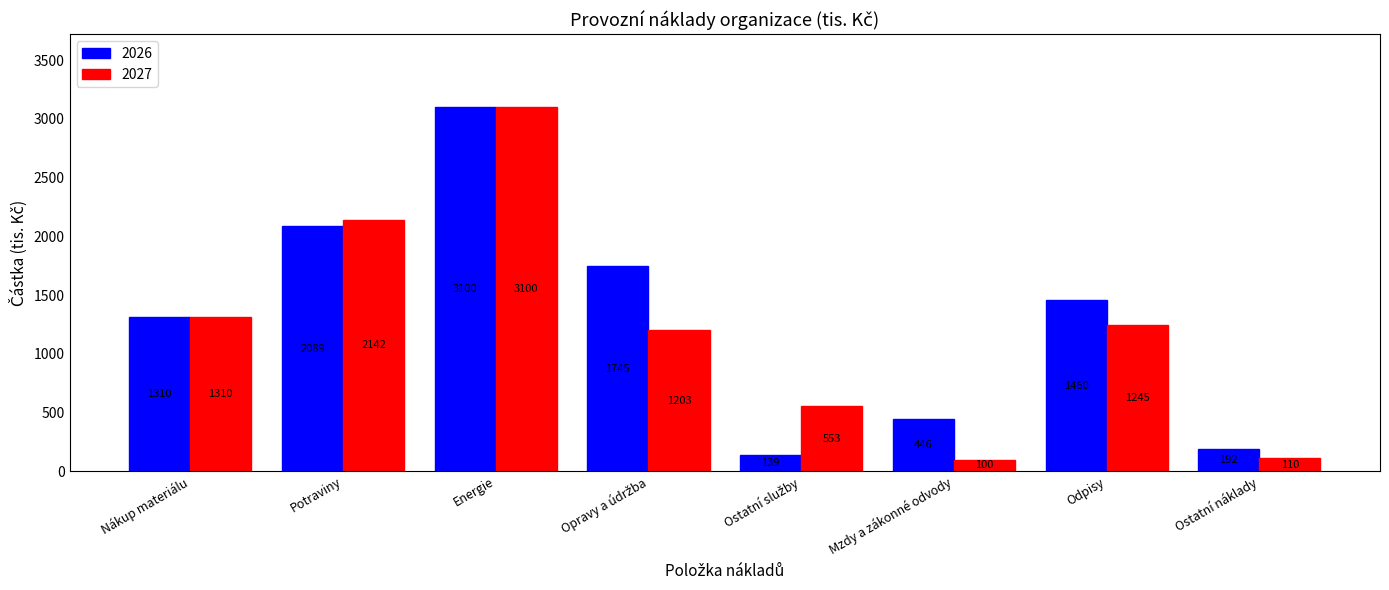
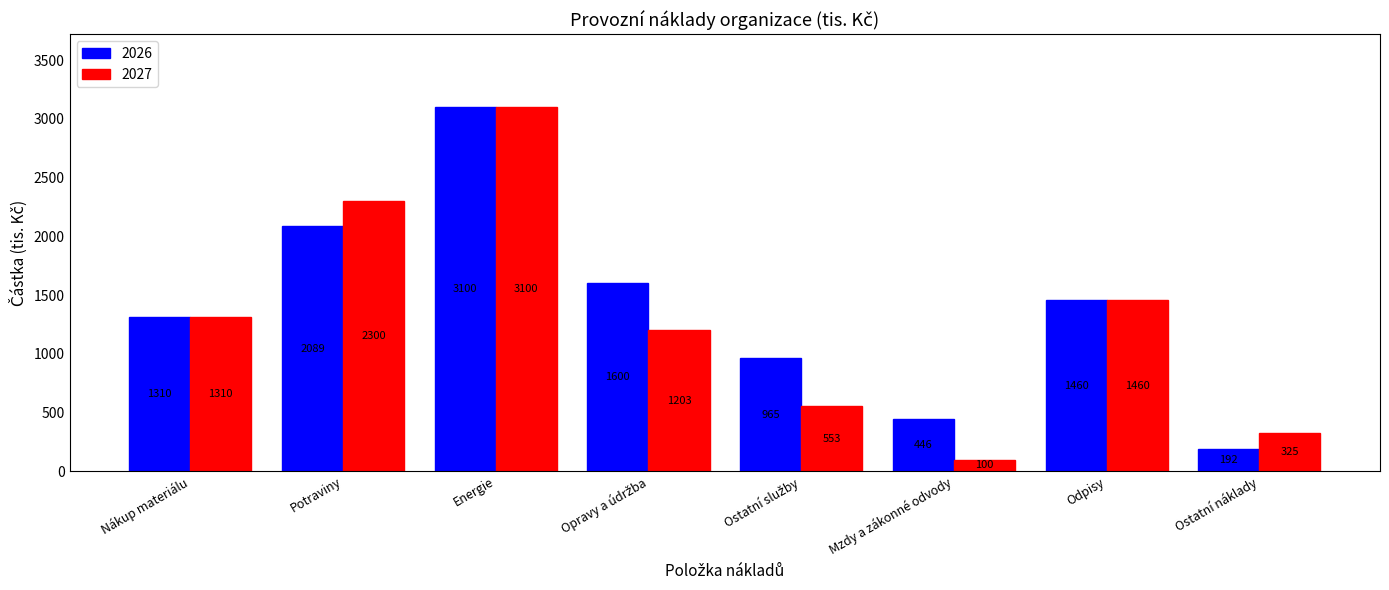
2027, Potraviny: 2142 -> 2300
2026, Opravy a údržba: 1745 -> 1600
2026, Ostatní služby: 139 -> 965
2027, Odpisy: 1245 -> 1460
2027, Ostatní náklady: 110 -> 325
